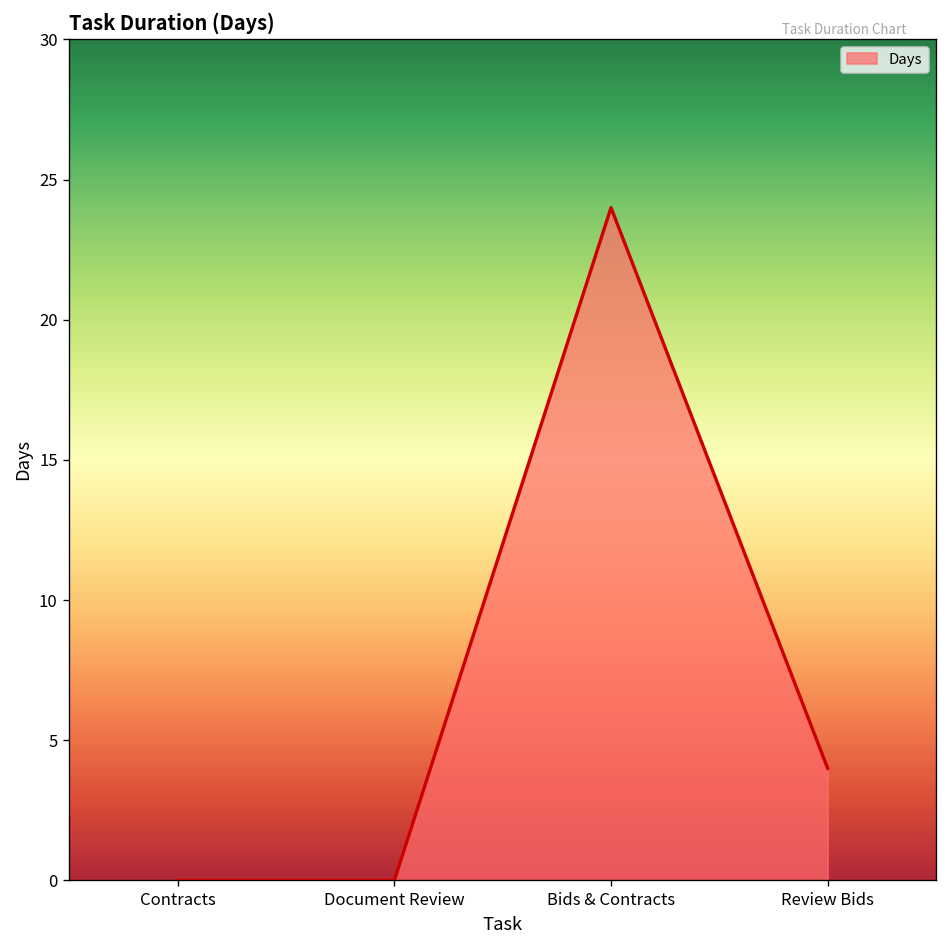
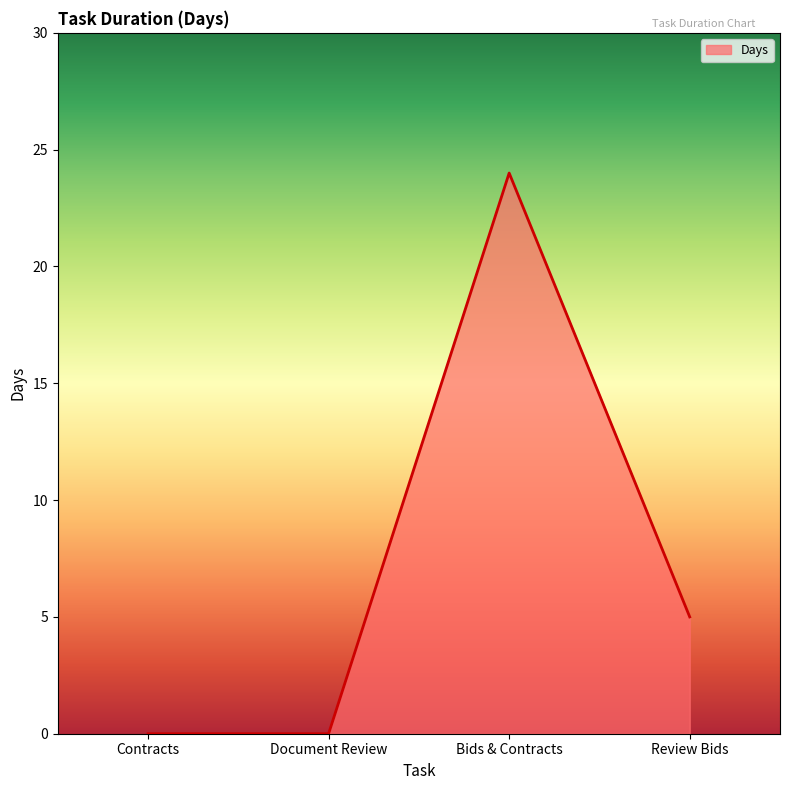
Review Bids: 4 -> 5
